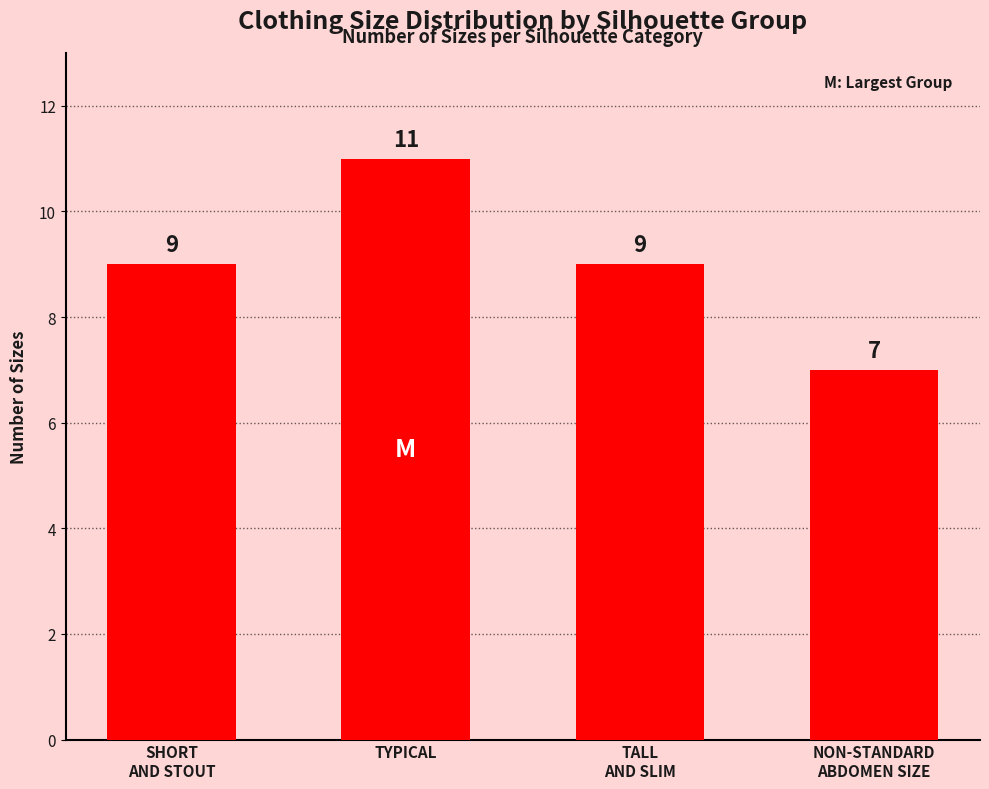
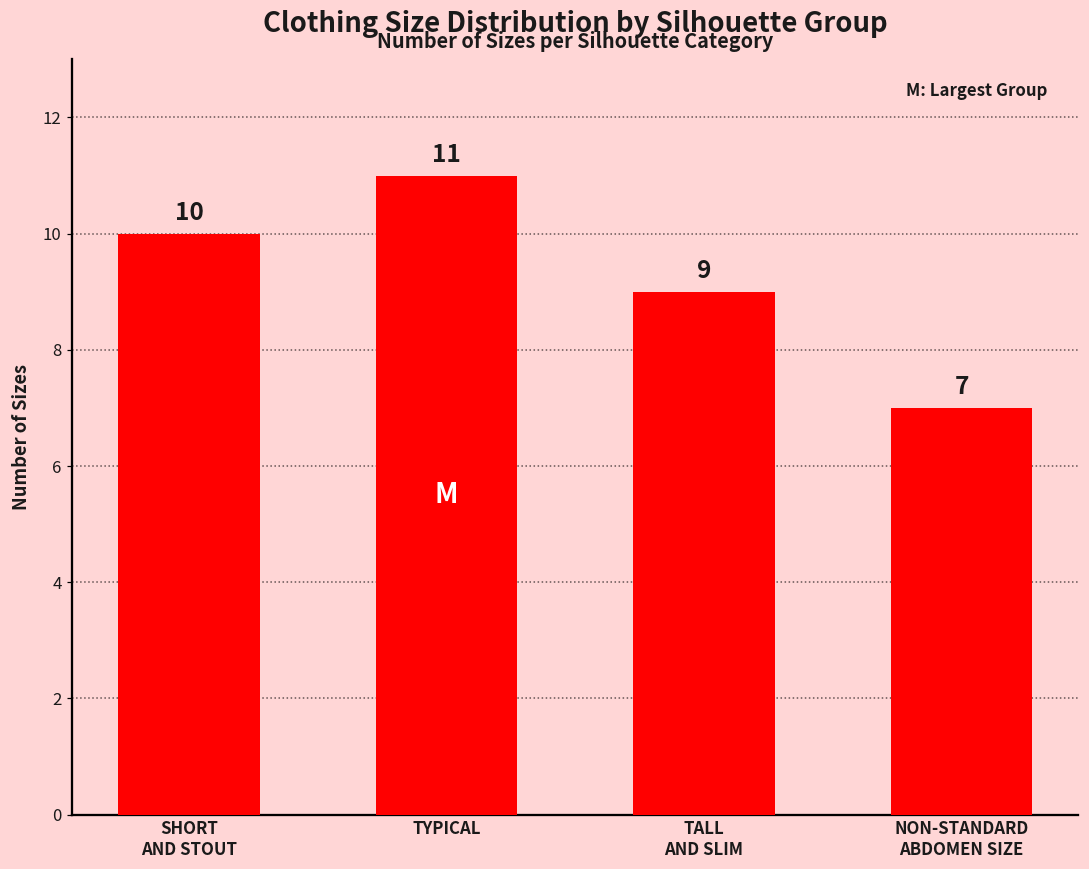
SHORT AND STOUT: 9 -> 10
